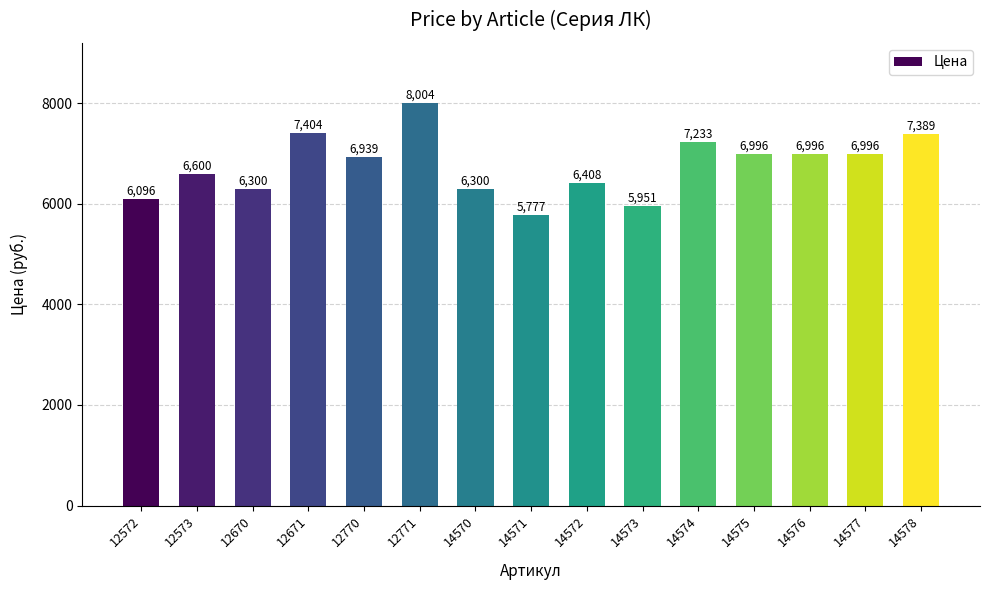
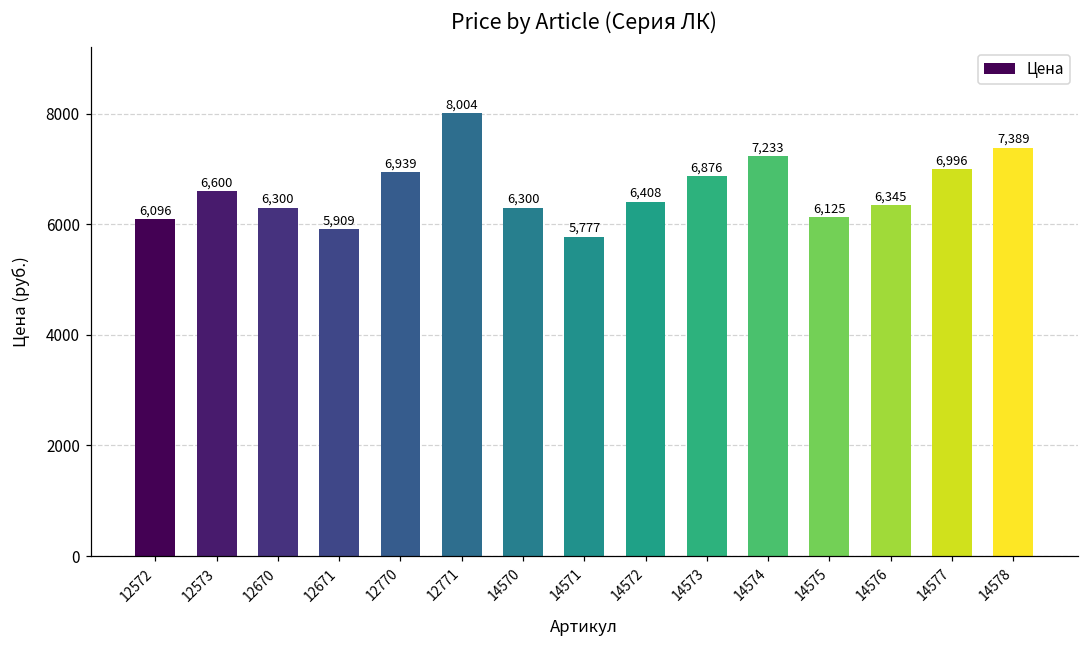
12671: 7,404 -> 5,909
14573: 5,951 -> 6,876
14575: 6,996 -> 6,125
14576: 6,996 -> 6,345
